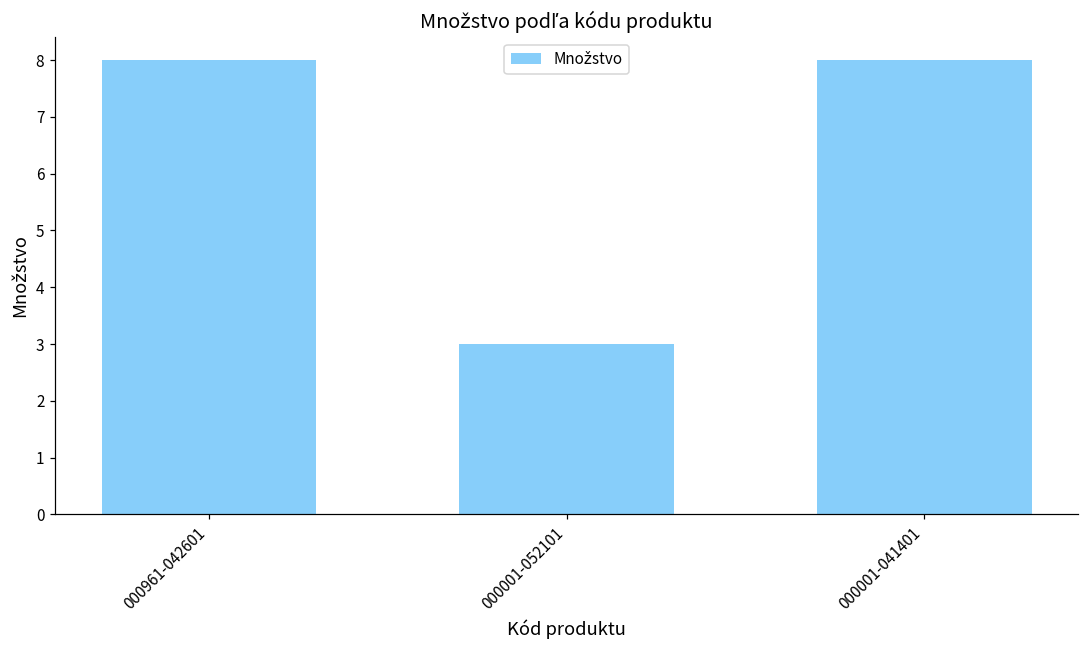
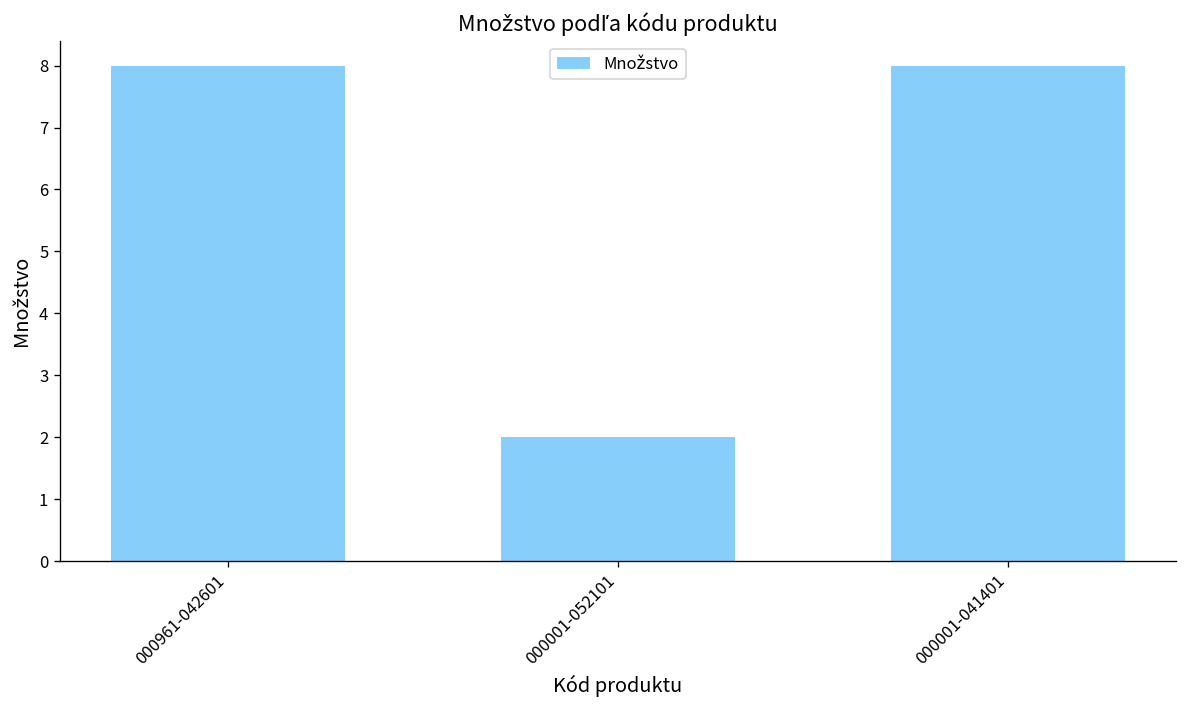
000001-052101: 3 -> 2
